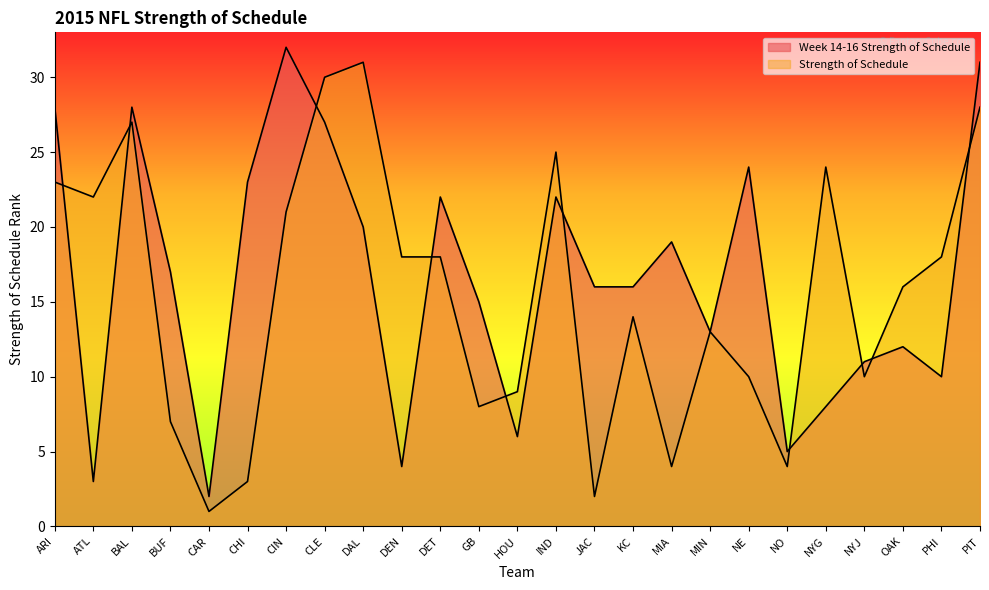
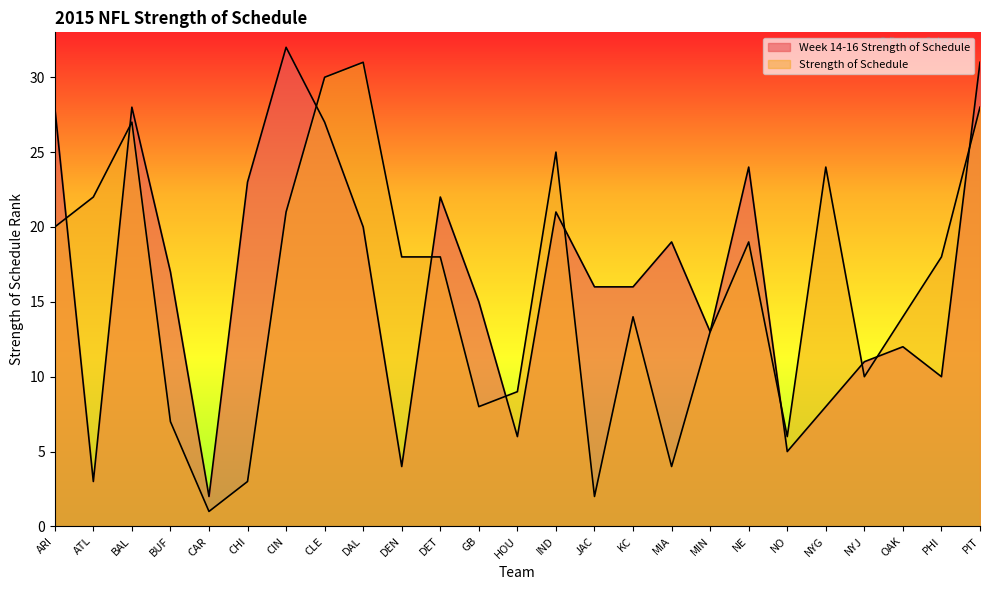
Strength of Schedule, ARI: 23 -> 20
Week 14-16 Strength of Schedule, IND: 22 -> 21
Strength of Schedule, NE: 10 -> 19
Strength of Schedule, NO: 4 -> 6
Strength of Schedule, OAK: 16 -> 14
